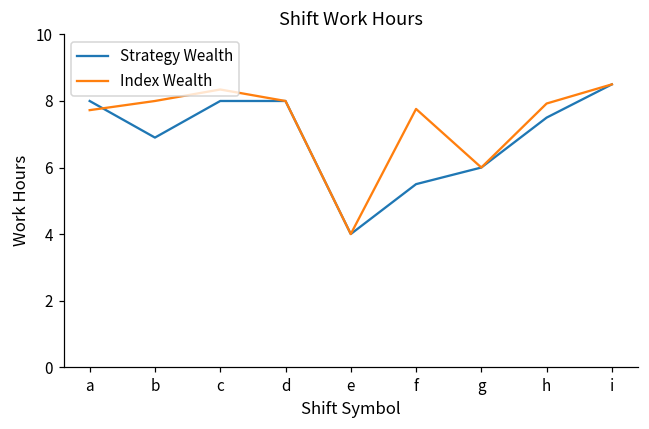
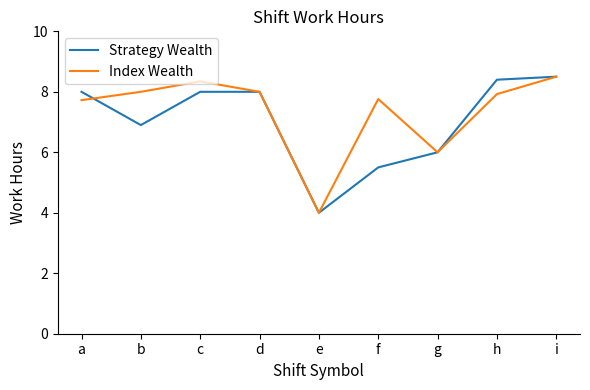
Strategy Wealth, h: 7.5 -> 8.4
